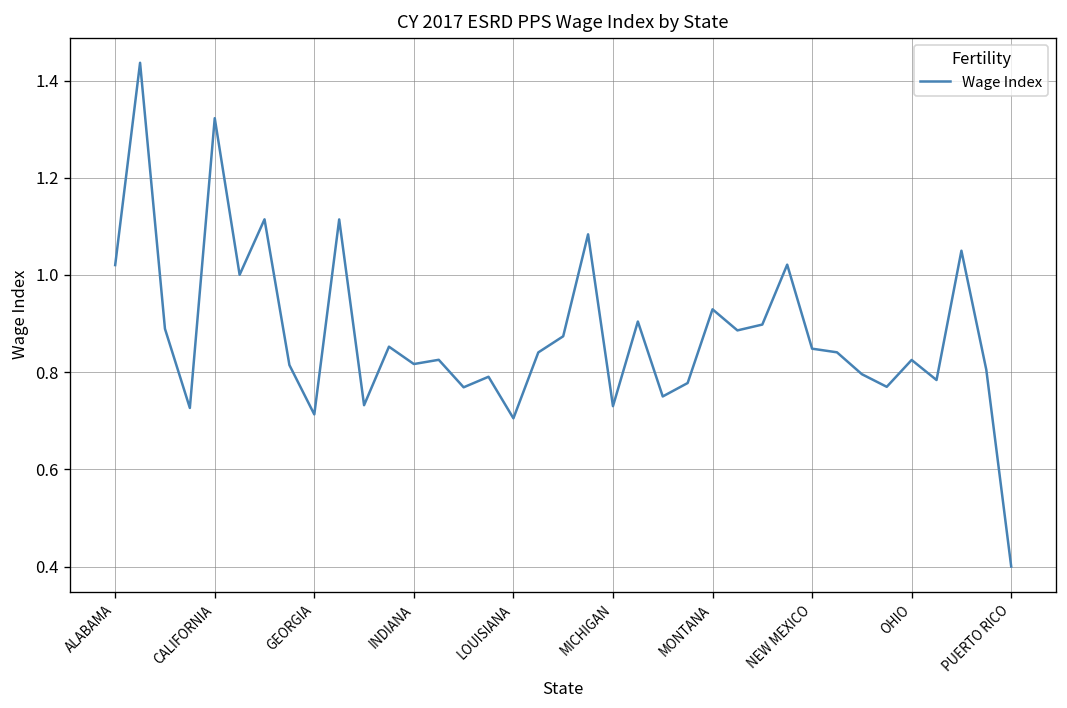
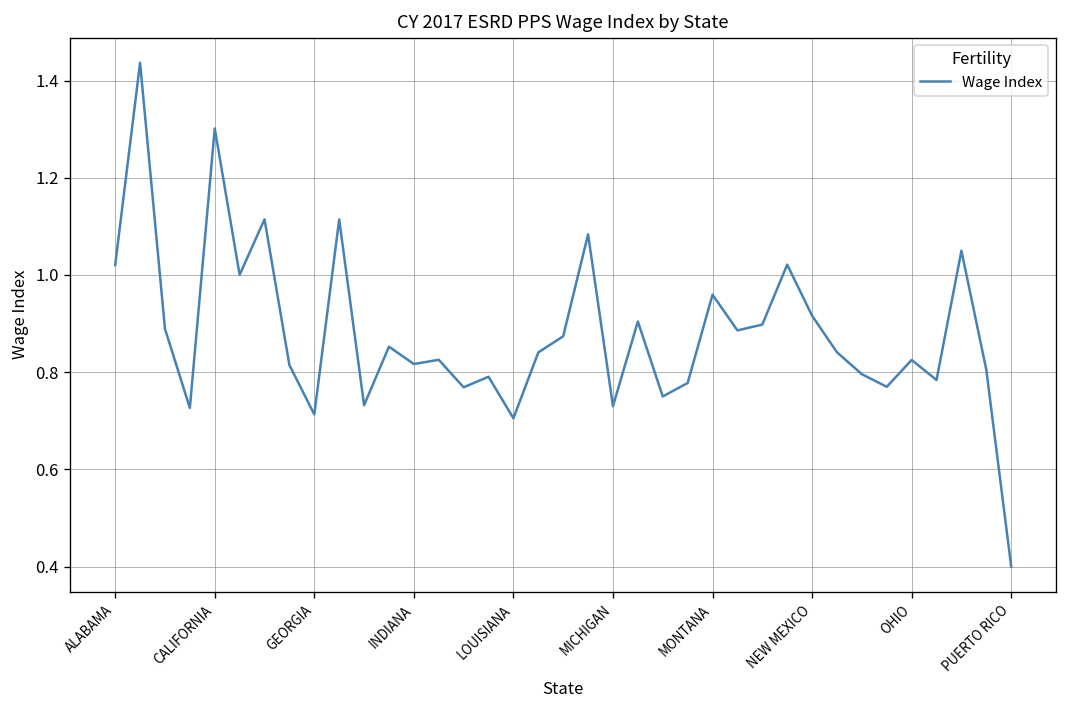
CALIFORNIA: 1.32 -> 1.30
MONTANA: 0.93 -> 0.96
NEW MEXICO: 0.85 -> 0.92
